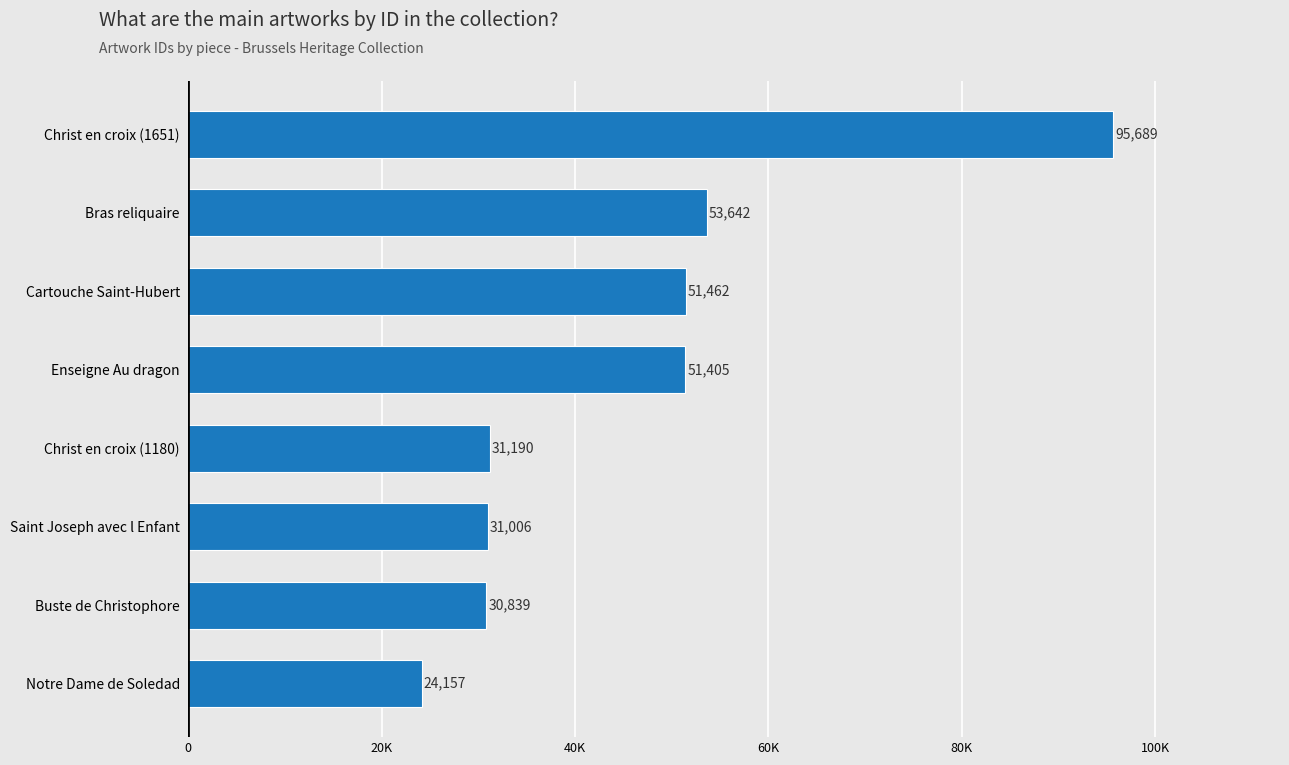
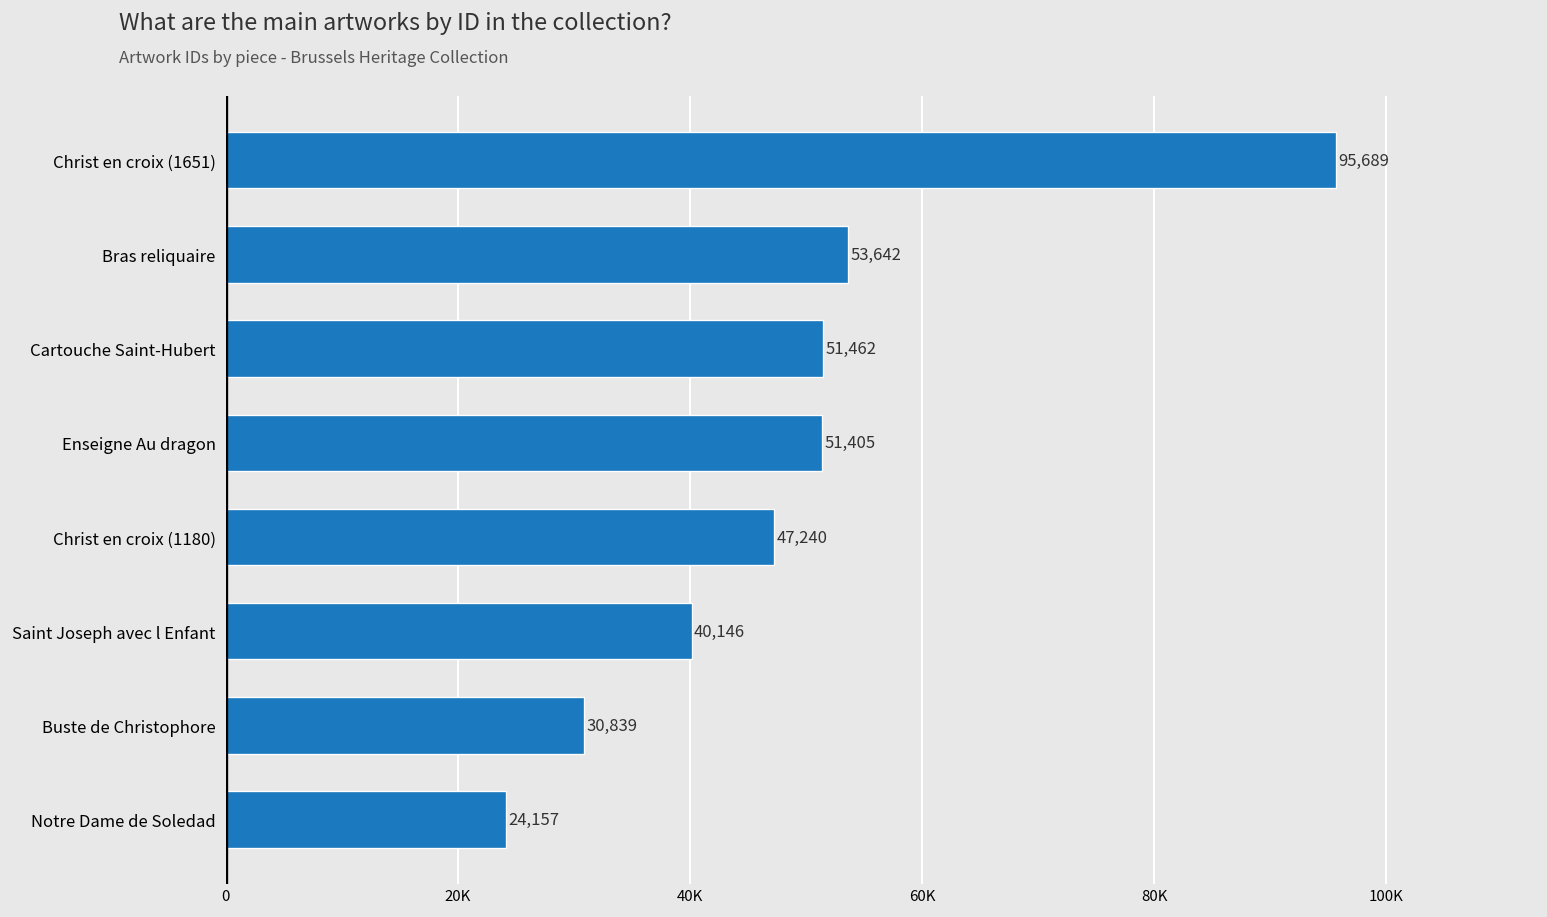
Christ en croix (1180): 31,190 -> 47,240
Saint Joseph avec l Enfant: 31,006 -> 40,146
